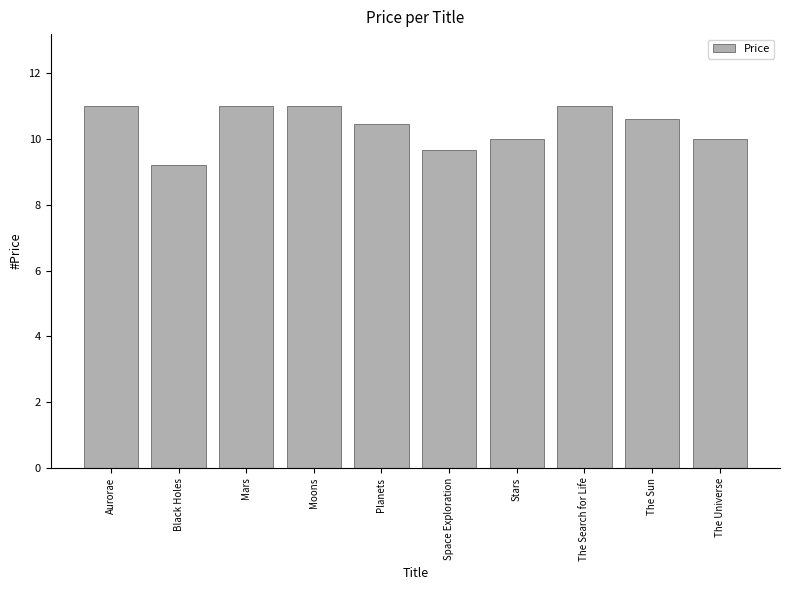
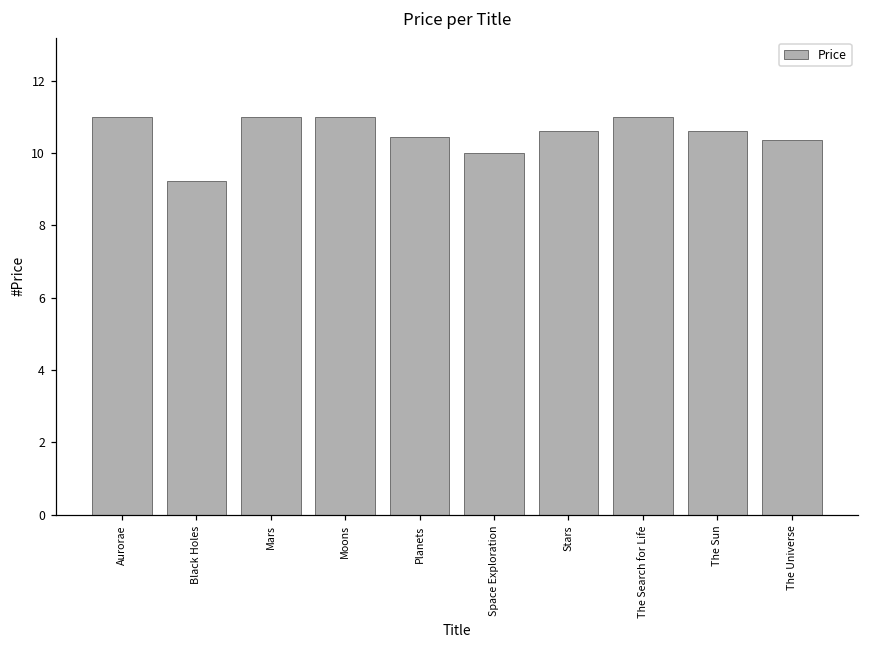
Space Exploration: 9.7 -> 10.0
Stars: 10.0 -> 10.6
The Universe: 10.0 -> 10.4
